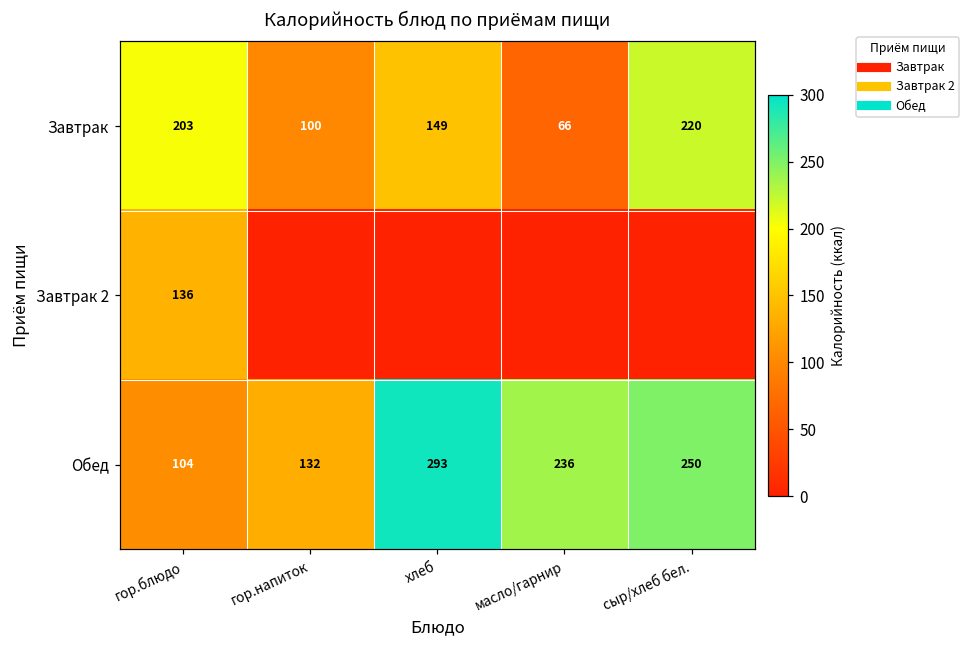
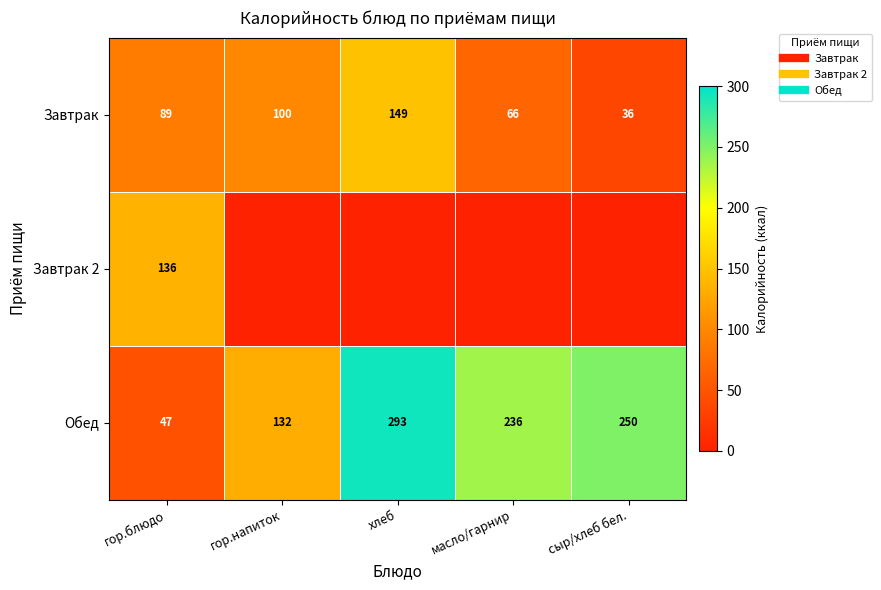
Завтрак, гор.блюдо: 203 -> 89
Завтрак, сыр/хлеб бел.: 220 -> 36
Обед, гор.блюдо: 104 -> 47
